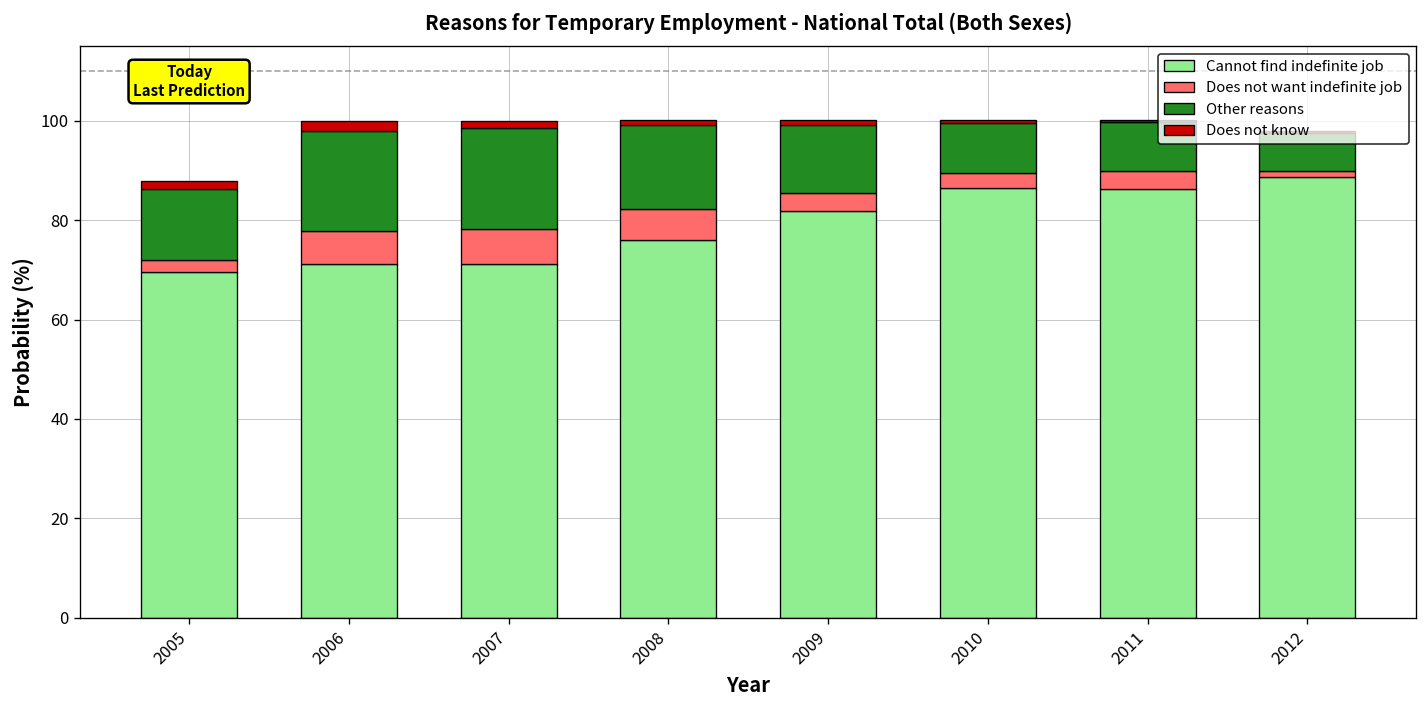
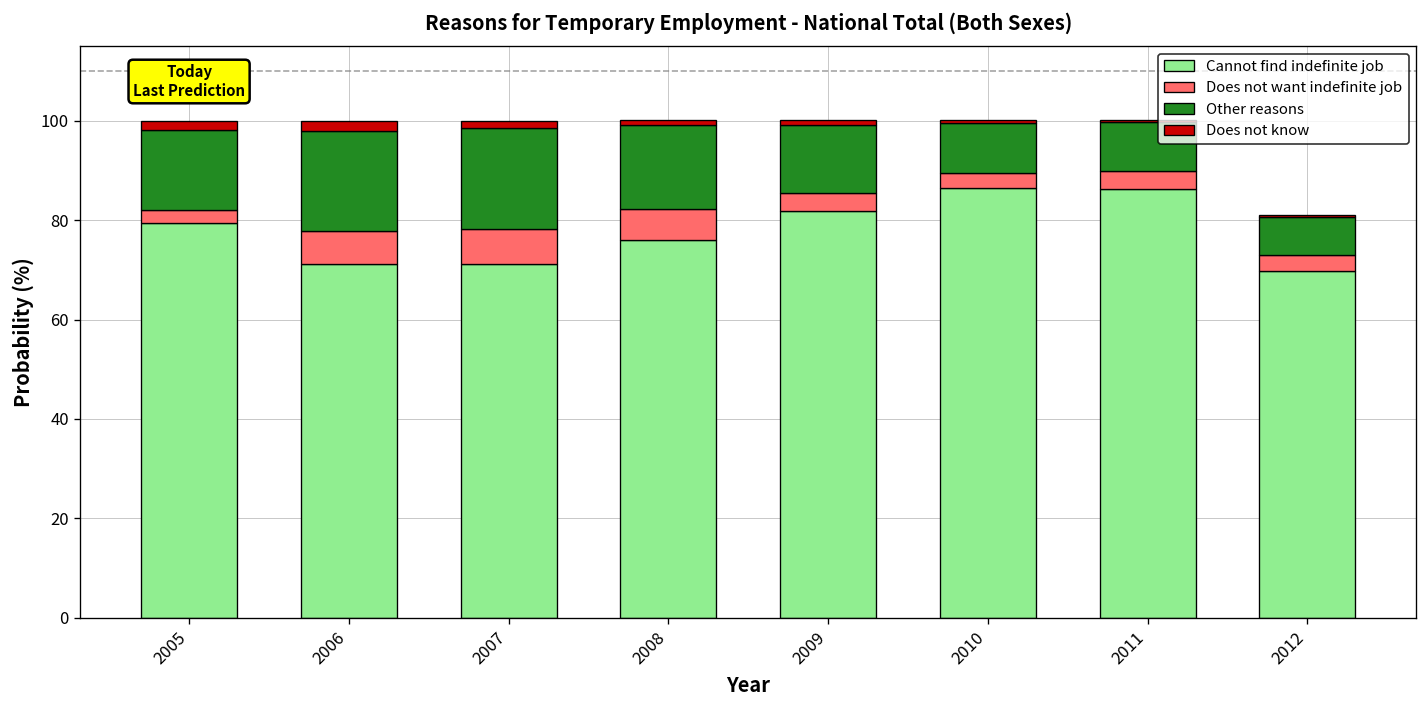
Cannot find indefinite job, 2005: 70 -> 80
Other reasons, 2005: 14 -> 16
Cannot find indefinite job, 2012: 89 -> 70
Does not want indefinite job, 2012: 1 -> 3
